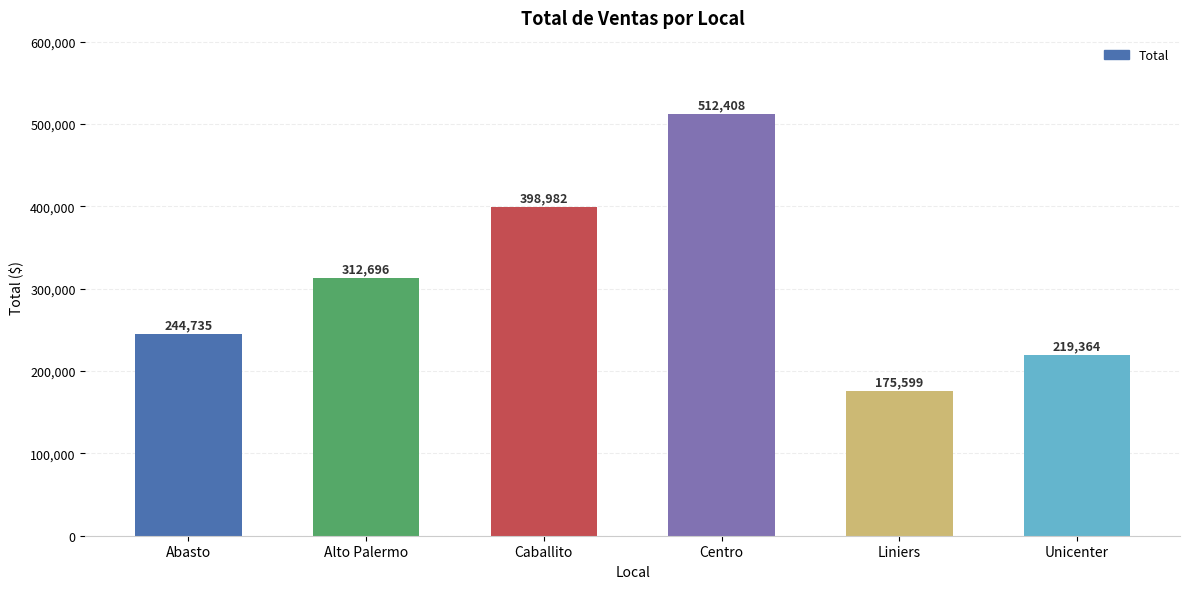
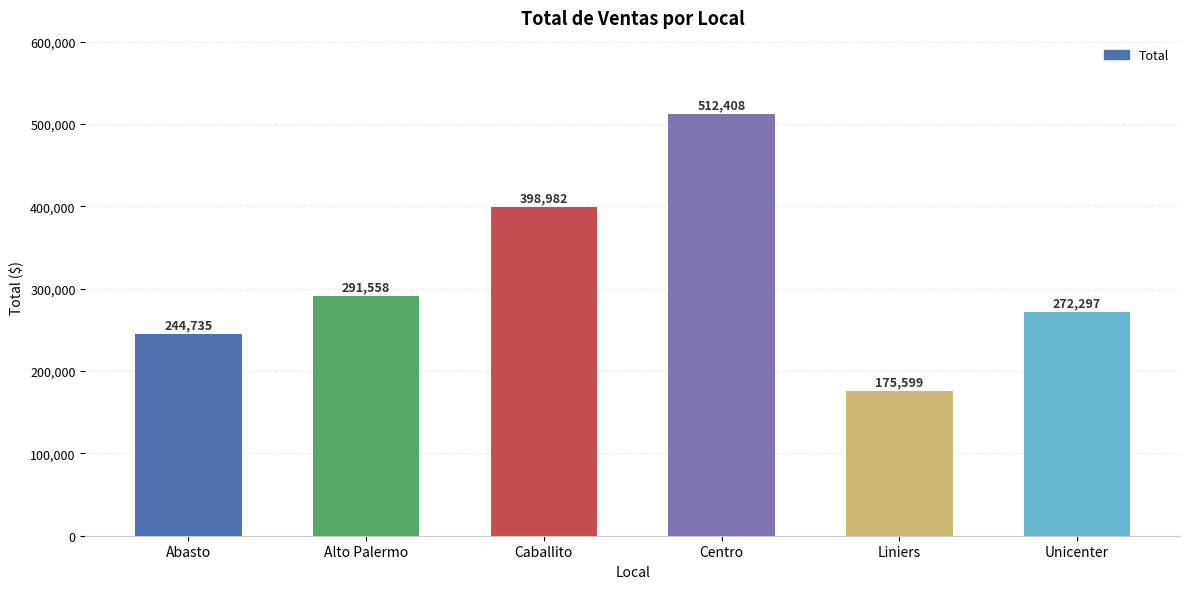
Alto Palermo: 312,696 -> 291,558
Unicenter: 219,364 -> 272,297
